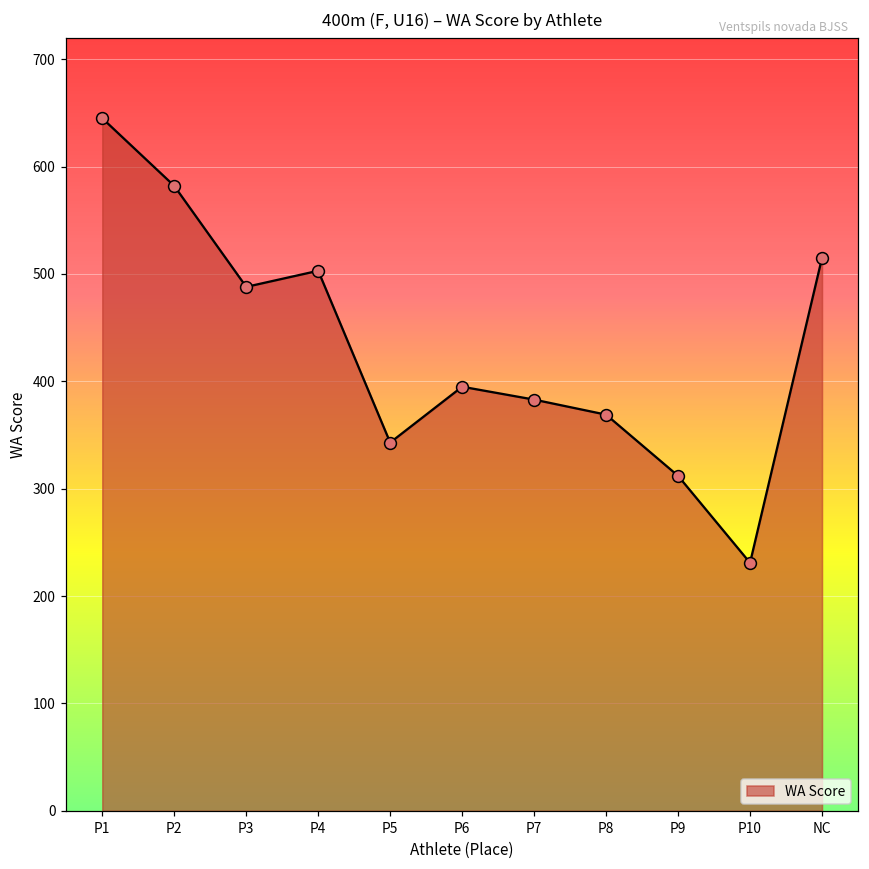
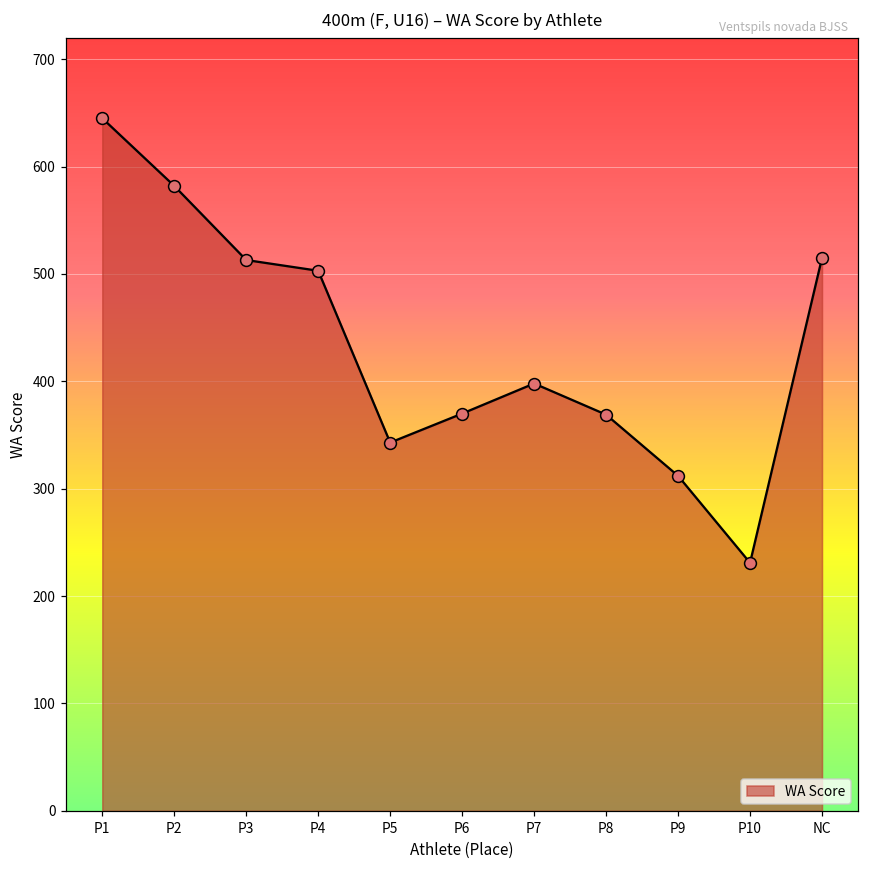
P3: 490 -> 510
P6: 400 -> 370
P7: 380 -> 400
